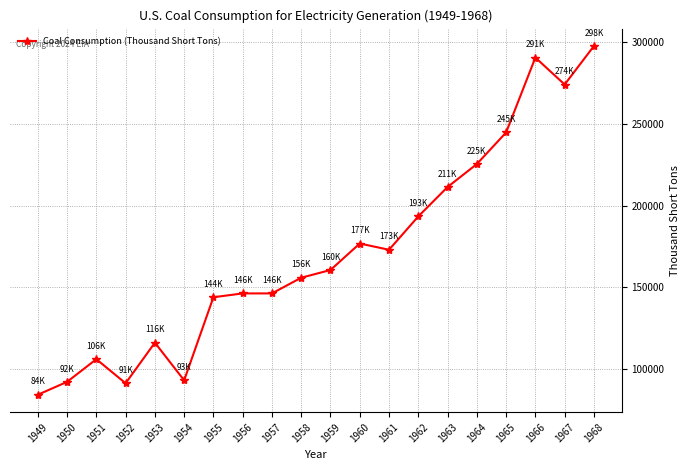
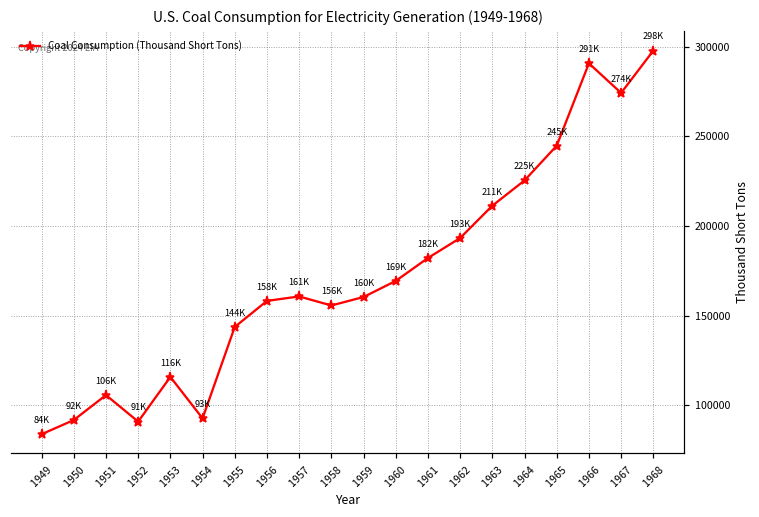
1956: 146K -> 158K
1957: 146K -> 161K
1960: 177K -> 169K
1961: 173K -> 182K
